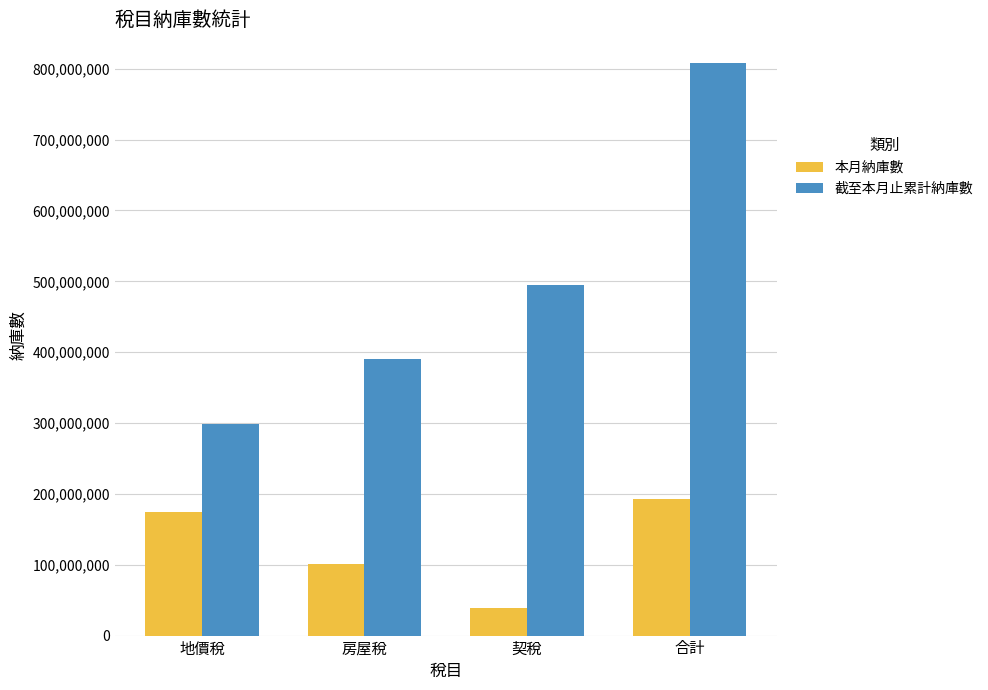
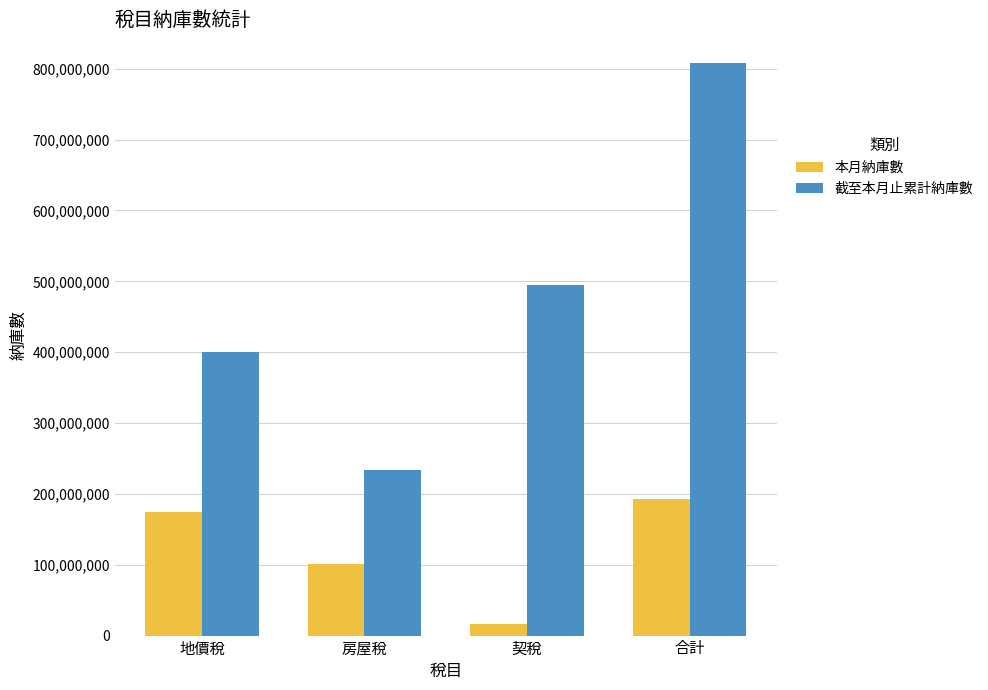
截至本月止累計納庫數, 地價稅: 300,000,000 -> 400,000,000
截至本月止累計納庫數, 房屋稅: 390,000,000 -> 230,000,000
本月納庫數, 契稅: 40,000,000 -> 20,000,000
